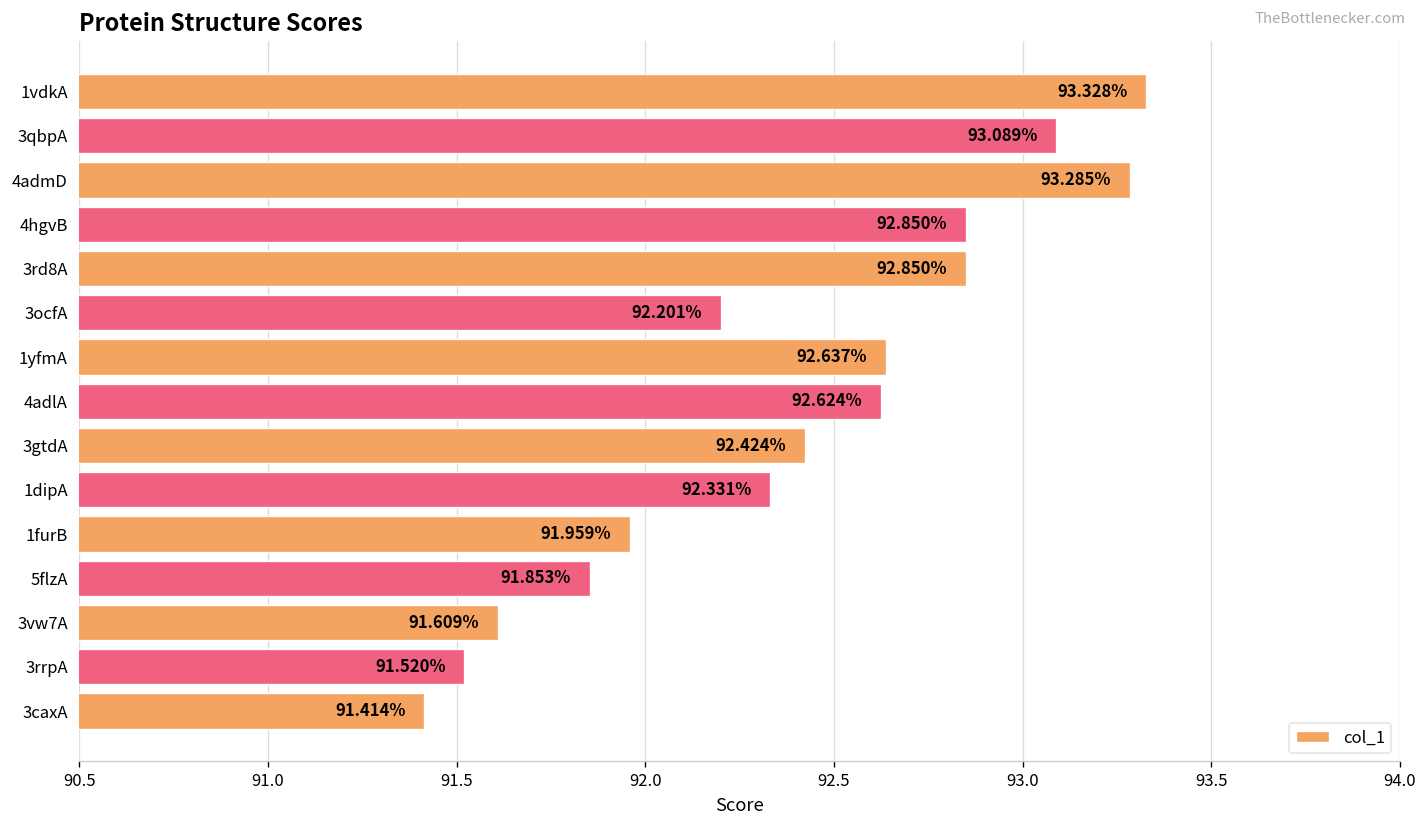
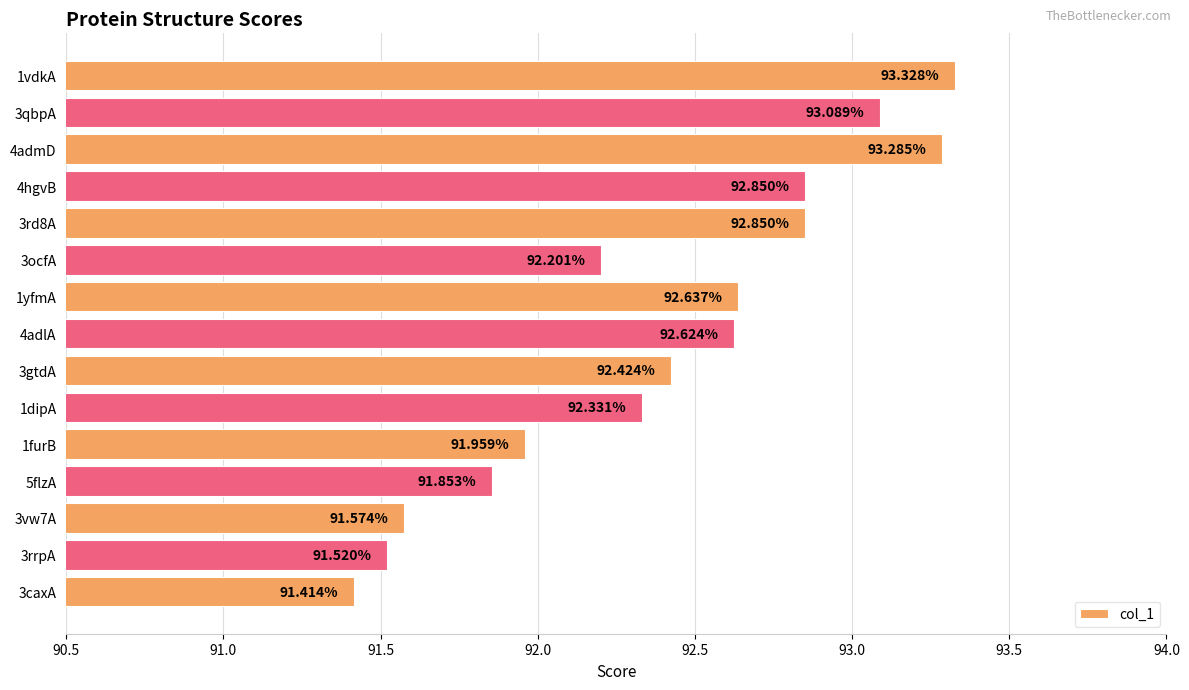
3vw7A: 91.609% -> 91.574%
